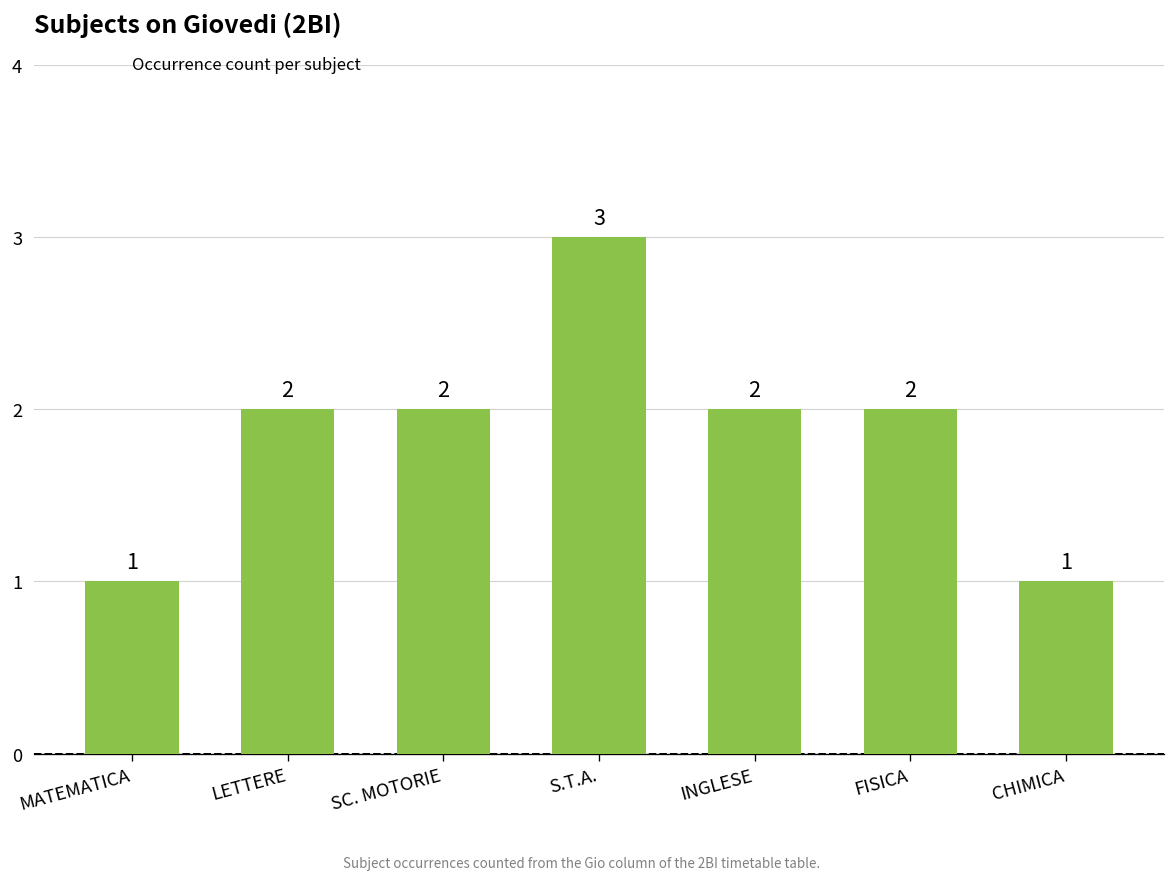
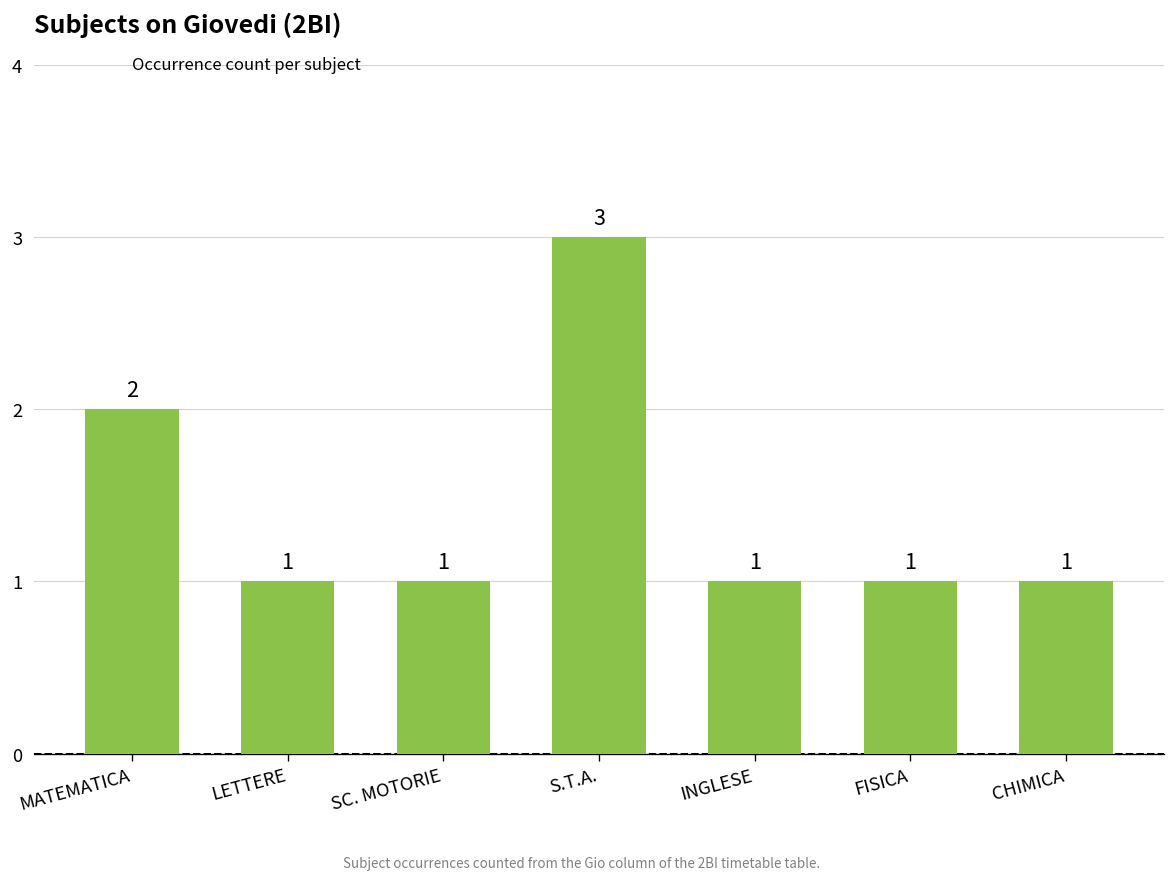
MATEMATICA: 1 -> 2
LETTERE: 2 -> 1
SC. MOTORIE: 2 -> 1
INGLESE: 2 -> 1
FISICA: 2 -> 1
